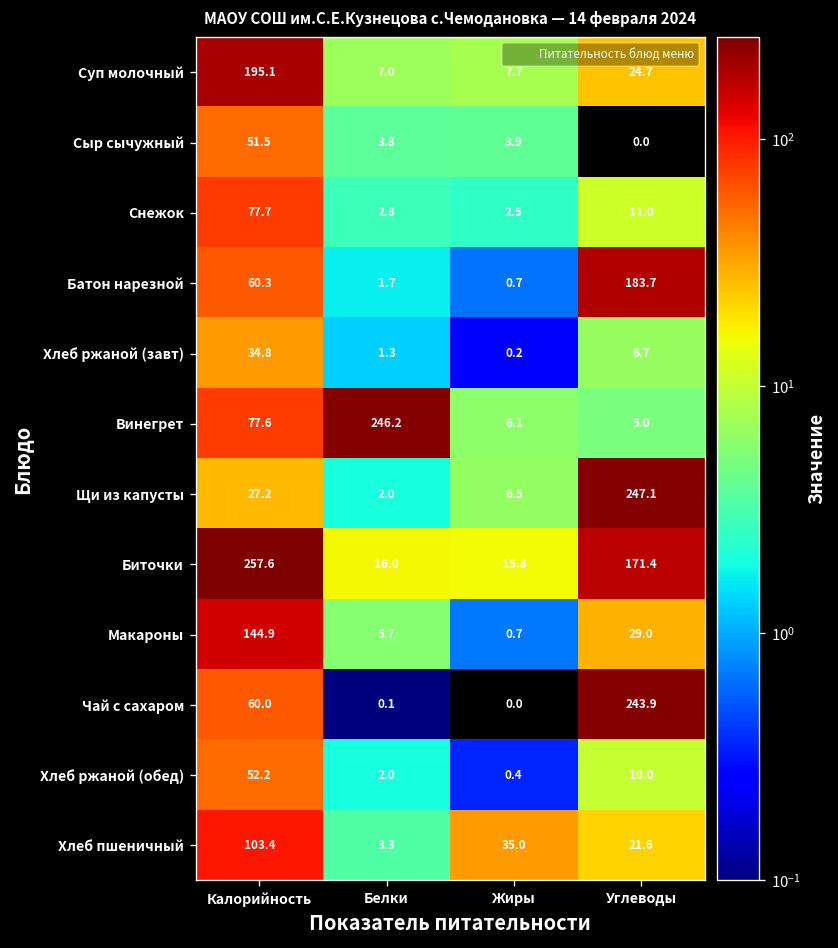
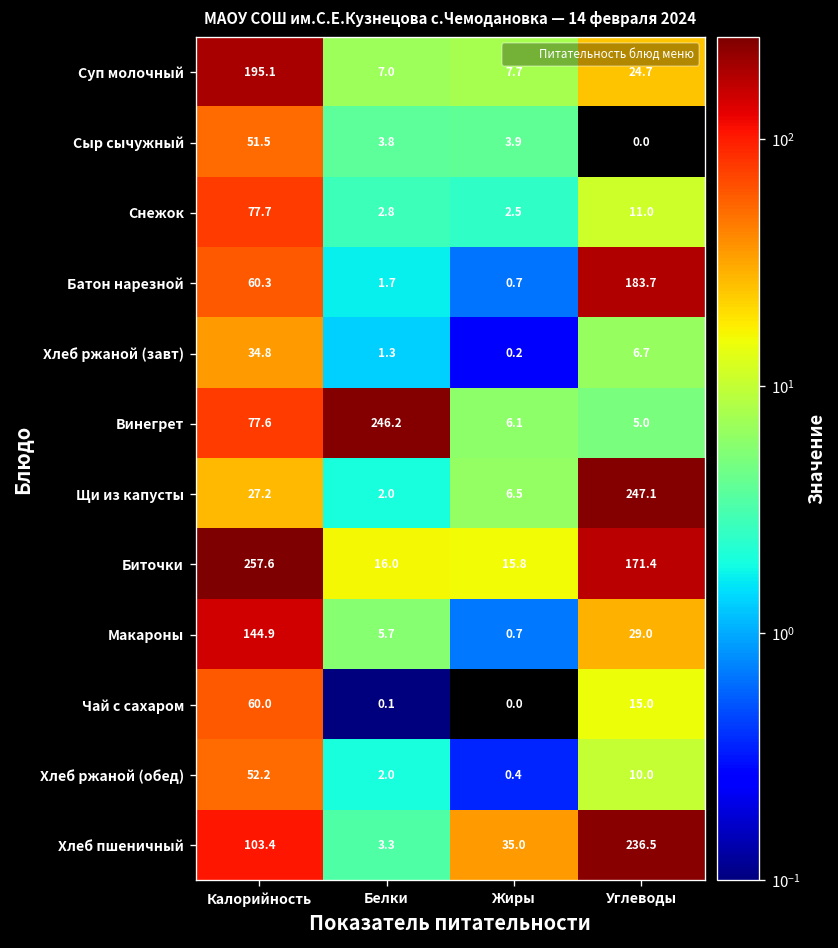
Чай с сахаром, Углеводы: 243.9 -> 15.0
Хлеб пшеничный, Углеводы: 21.6 -> 236.5
